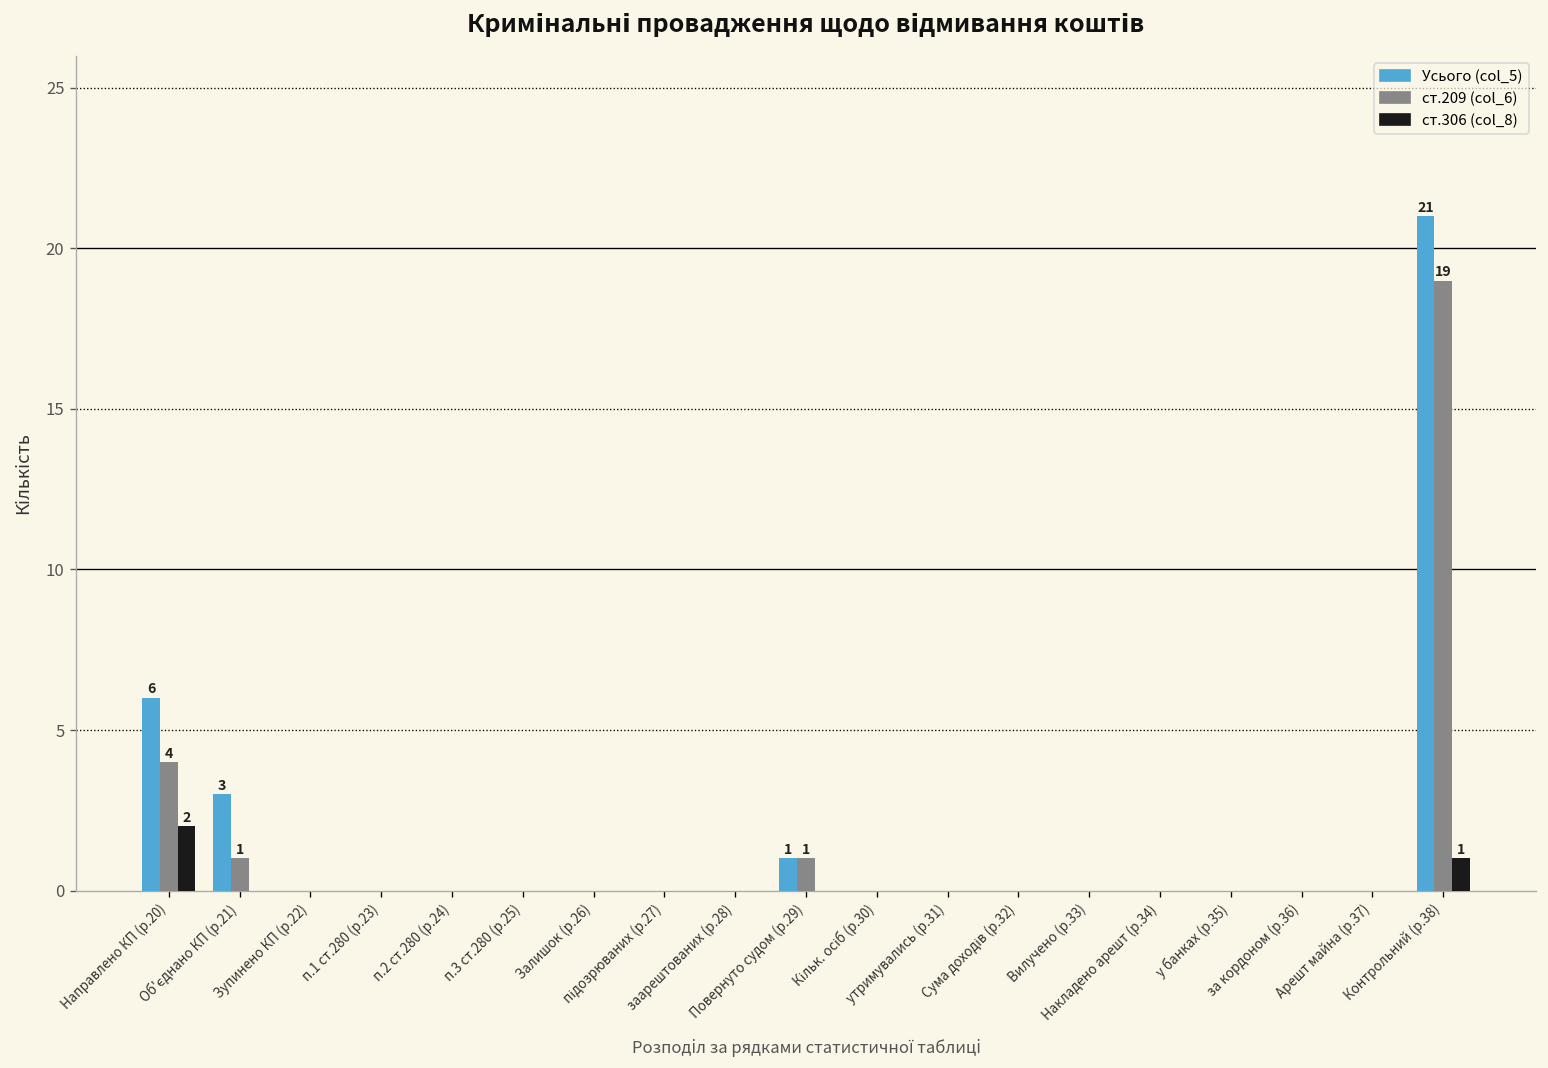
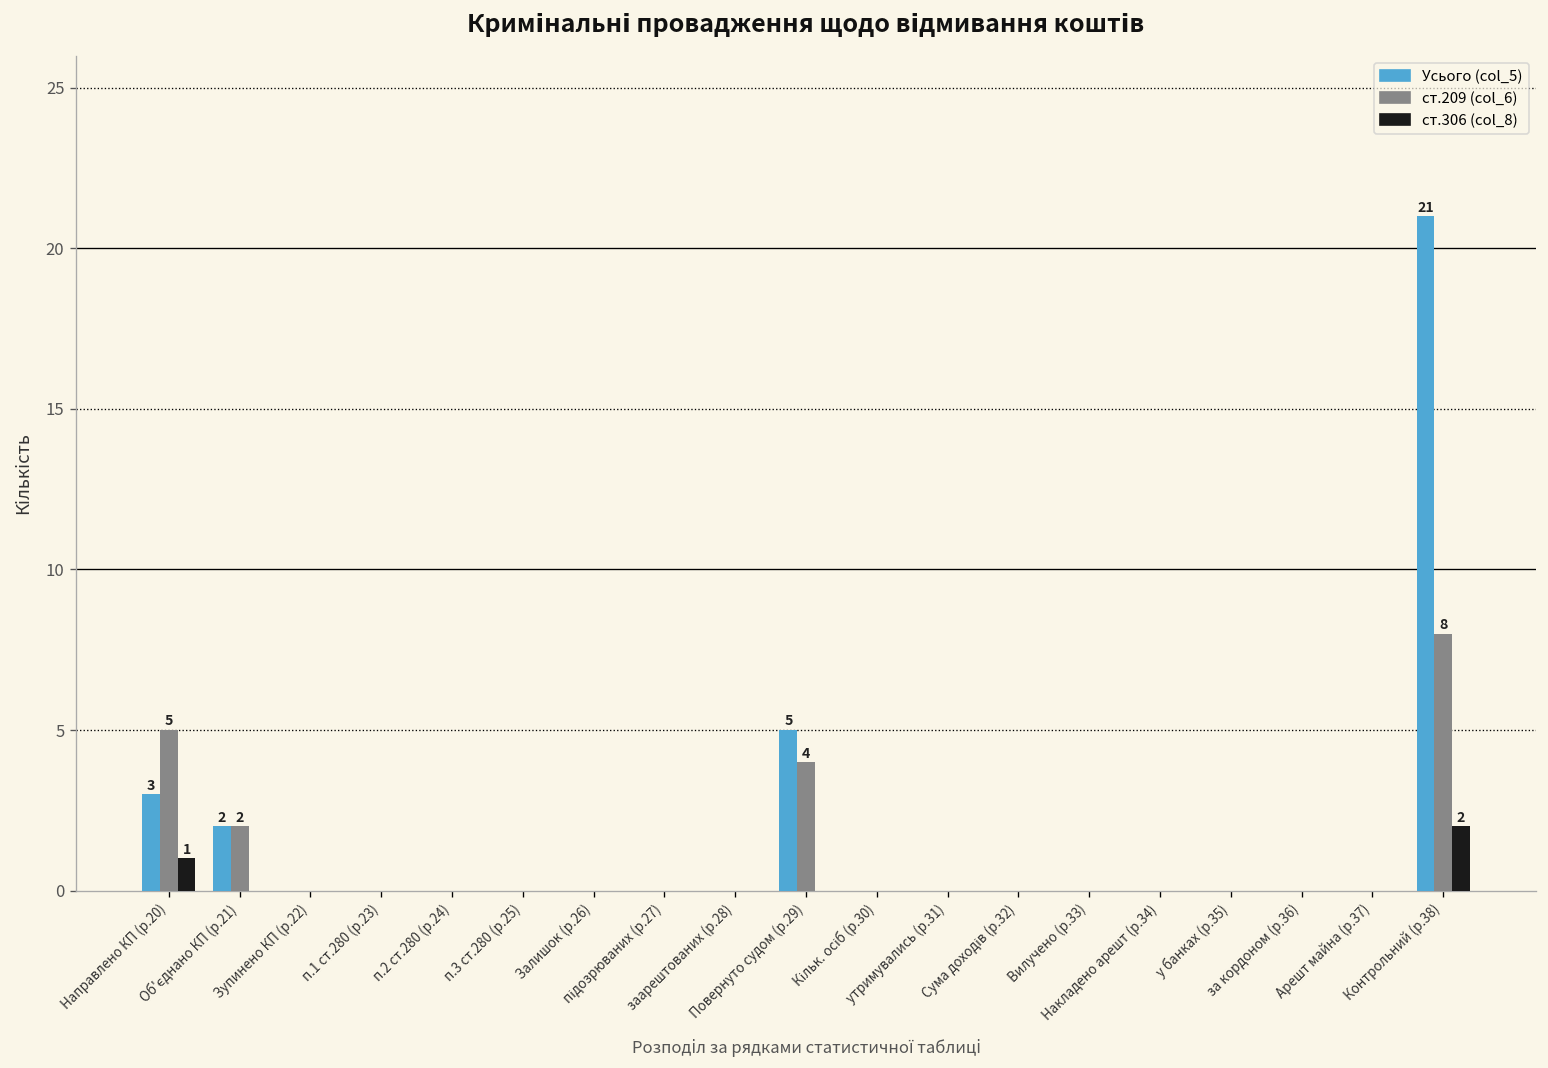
Усього (col_5), Направлено КП (р.20): 6 -> 3
ст.209 (col_6), Направлено КП (р.20): 4 -> 5
ст.306 (col_8), Направлено КП (р.20): 2 -> 1
Усього (col_5), Об'єднано КП (р.21): 3 -> 2
ст.209 (col_6), Об'єднано КП (р.21): 1 -> 2
Усього (col_5), Повернуто судом (р.29): 1 -> 5
ст.209 (col_6), Повернуто судом (р.29): 1 -> 4
ст.209 (col_6), Контрольний (р.38): 19 -> 8
ст.306 (col_8), Контрольний (р.38): 1 -> 2
